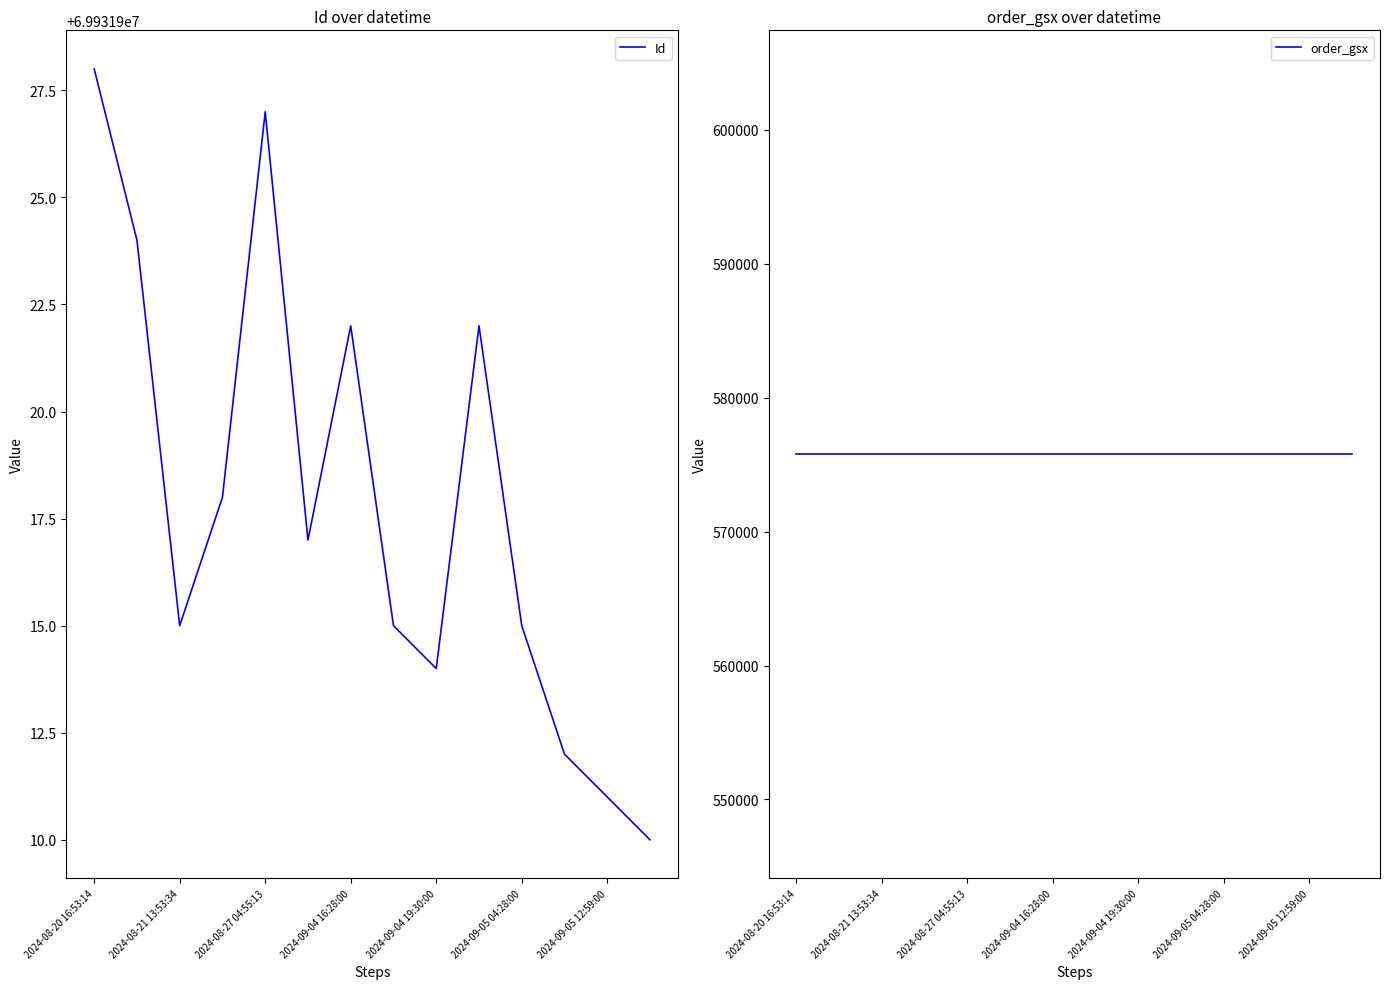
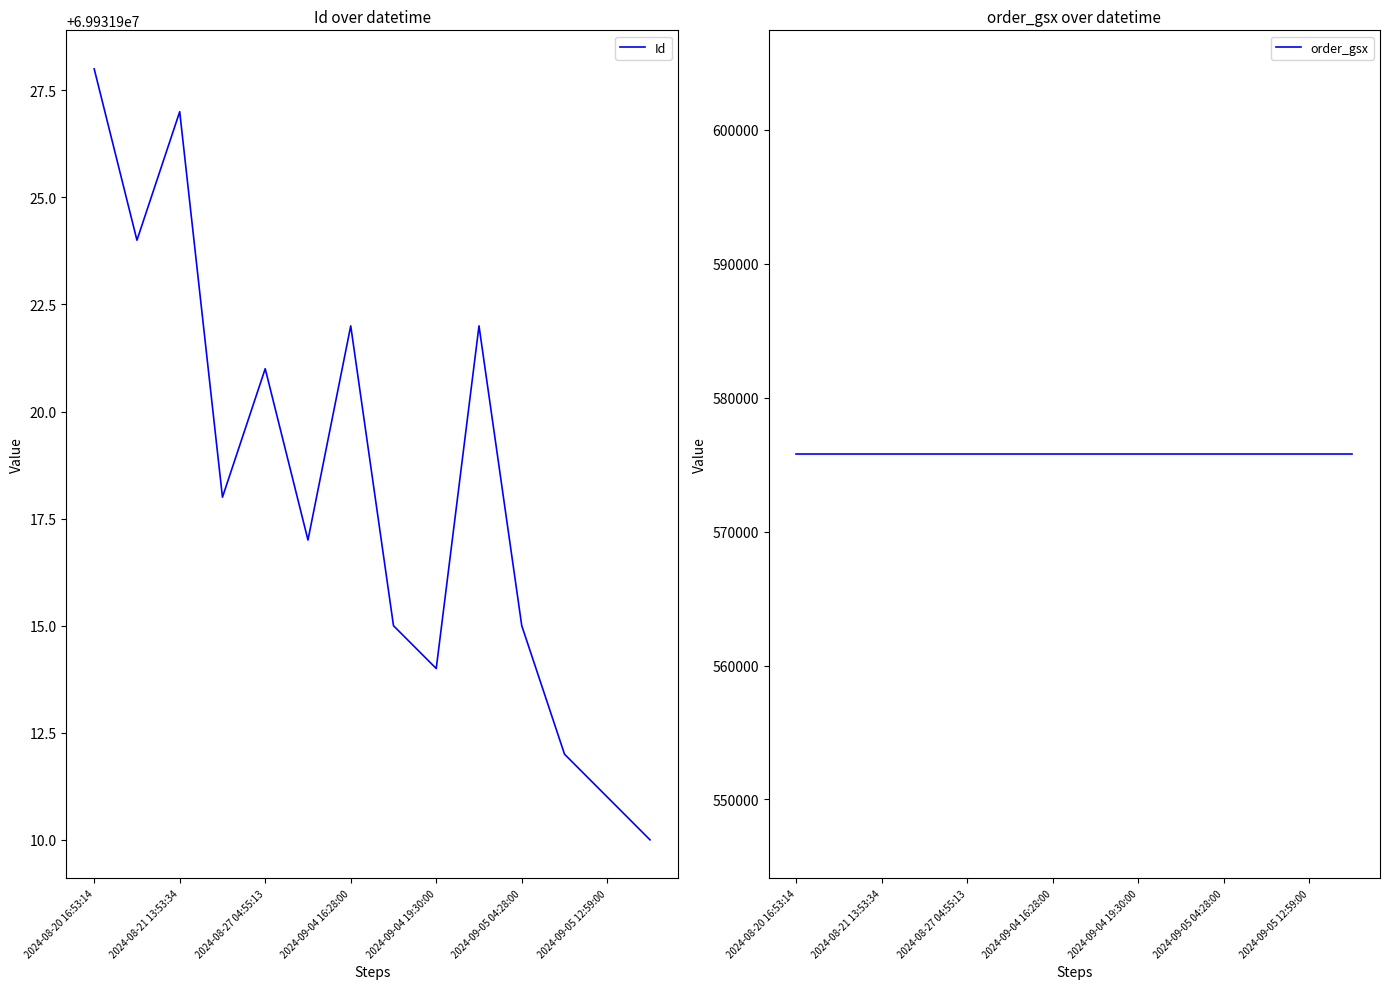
Id over datetime, 2024-08-21 13:53:34: 69931915 -> 69931927
Id over datetime, 2024-08-27 04:55:13: 69931927 -> 69931921
